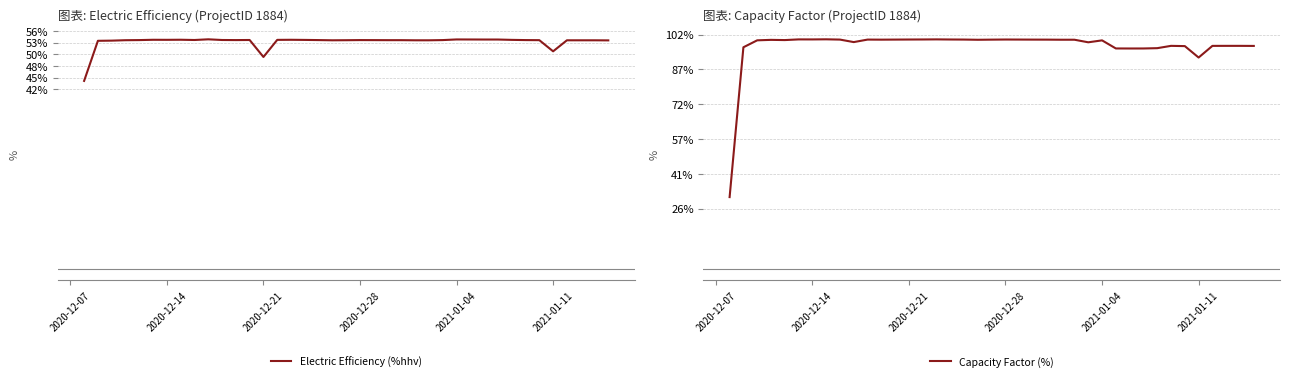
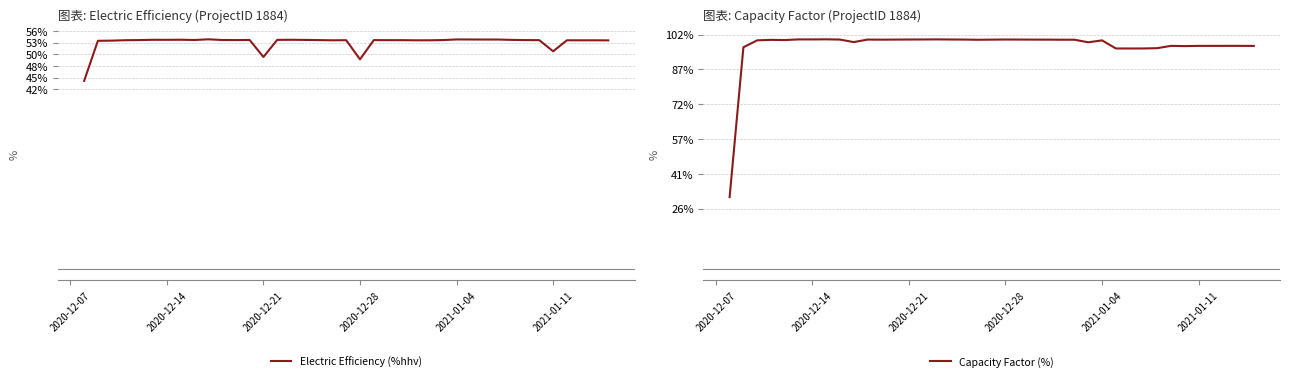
图表: Electric Efficiency (ProjectID 1884), 2020-12-28: 54% -> 49%
图表: Capacity Factor (ProjectID 1884), 2021-01-11: 92% -> 97%
